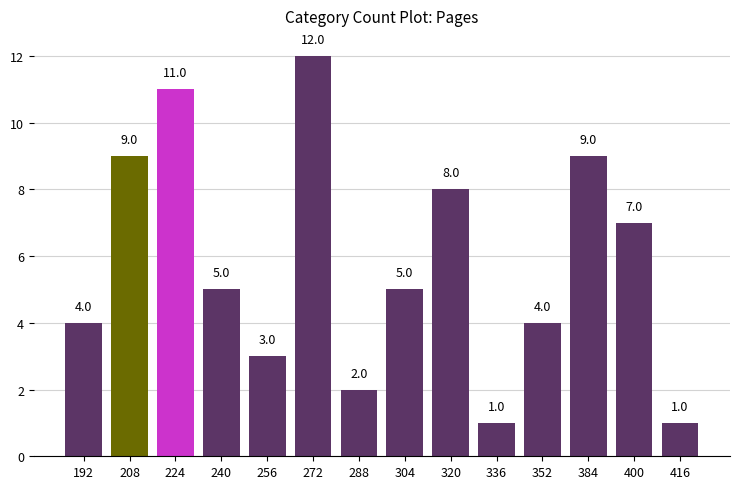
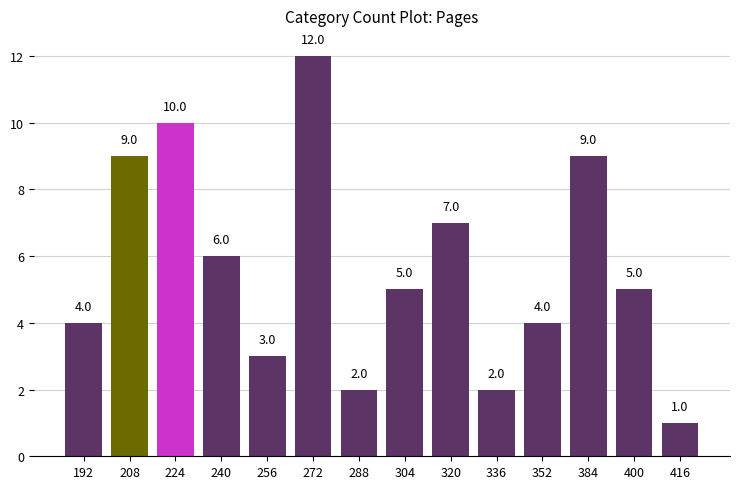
224: 11.0 -> 10.0
240: 5.0 -> 6.0
320: 8.0 -> 7.0
336: 1.0 -> 2.0
400: 7.0 -> 5.0
